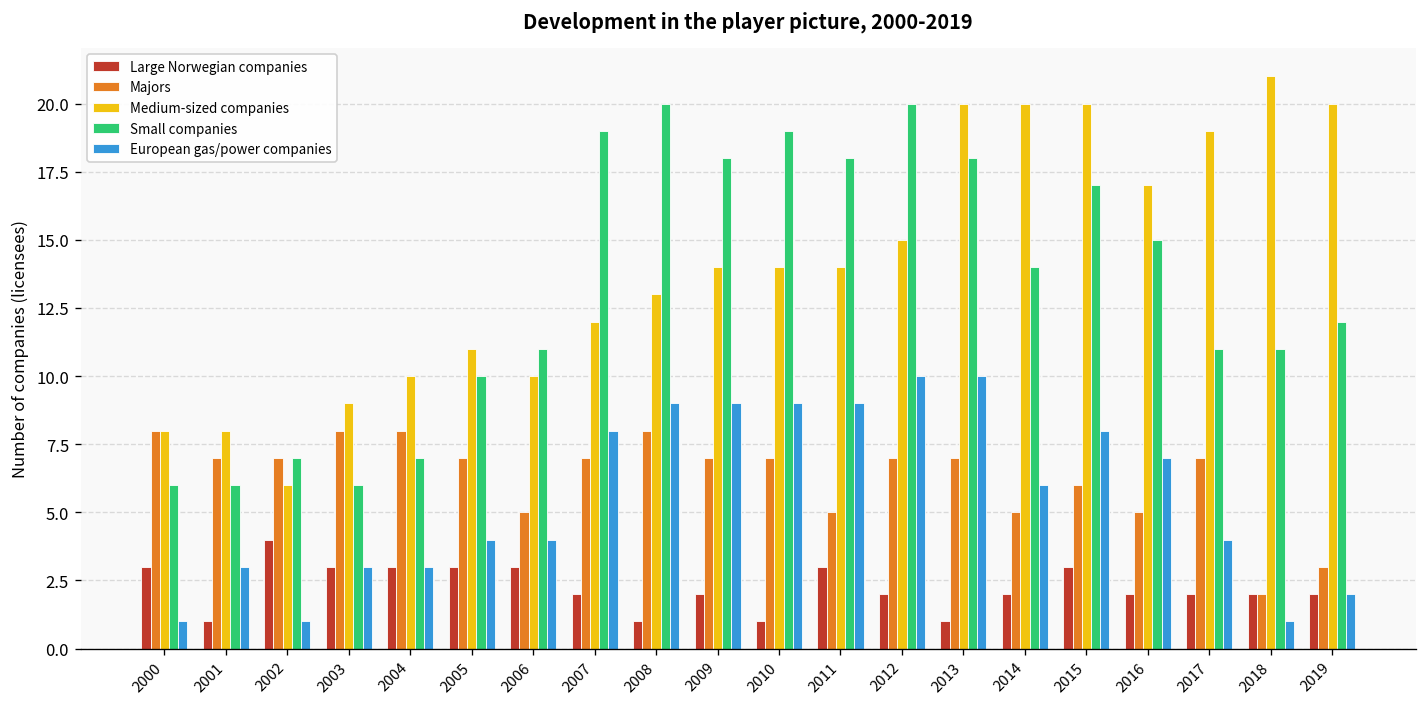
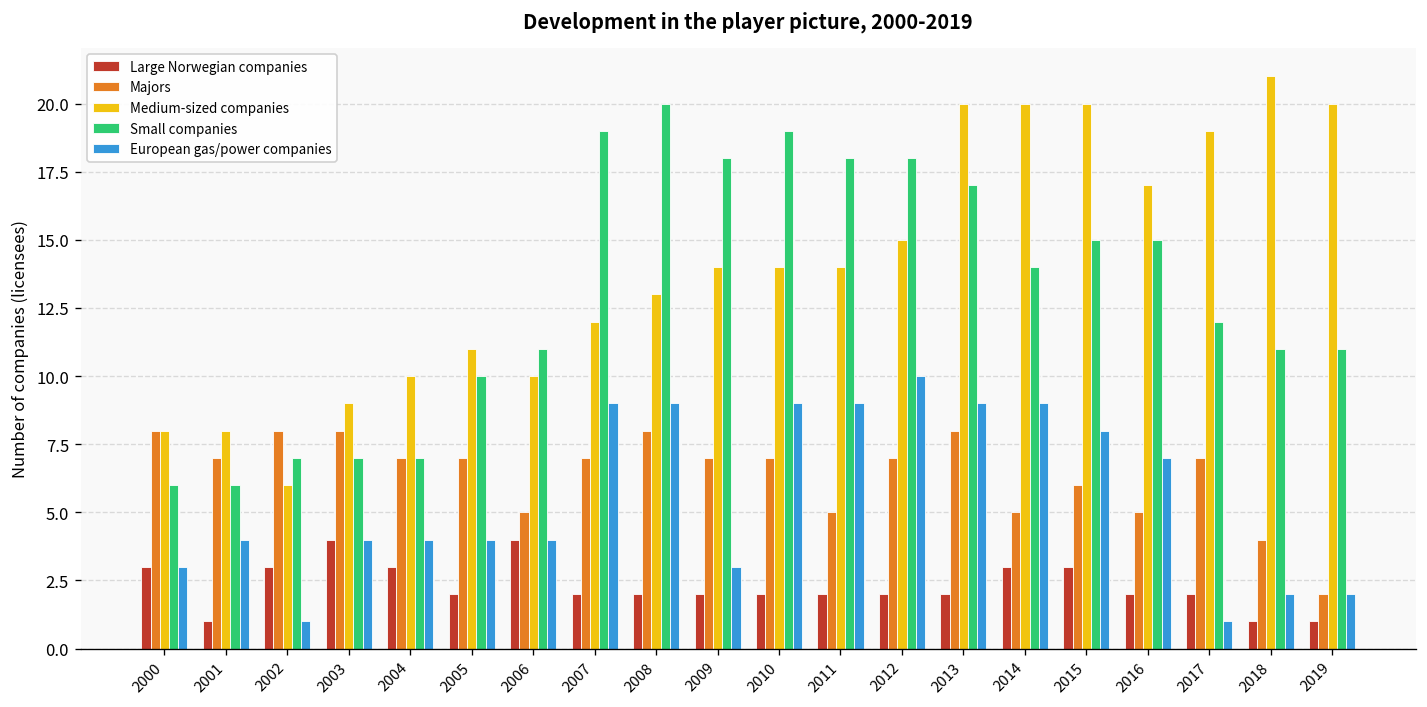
European gas/power companies, 2000: 1 -> 3
European gas/power companies, 2001: 3 -> 4
Large Norwegian companies, 2002: 4 -> 3
Majors, 2002: 7 -> 8
Large Norwegian companies, 2003: 3 -> 4
Small companies, 2003: 6 -> 7
European gas/power companies, 2003: 3 -> 4
Majors, 2004: 8 -> 7
European gas/power companies, 2004: 3 -> 4
Large Norwegian companies, 2005: 3 -> 2
Large Norwegian companies, 2006: 3 -> 4
European gas/power companies, 2007: 8 -> 9
Large Norwegian companies, 2008: 1 -> 2
European gas/power companies, 2009: 9 -> 3
Large Norwegian companies, 2010: 1 -> 2
Large Norwegian companies, 2011: 3 -> 2
Small companies, 2012: 20 -> 18
Large Norwegian companies, 2013: 1 -> 2
Majors, 2013: 7 -> 8
Small companies, 2013: 18 -> 17
European gas/power companies, 2013: 10 -> 9
Large Norwegian companies, 2014: 2 -> 3
European gas/power companies, 2014: 6 -> 9
Small companies, 2015: 17 -> 15
Small companies, 2017: 11 -> 12
European gas/power companies, 2017: 4 -> 1
Large Norwegian companies, 2018: 2 -> 1
Majors, 2018: 2 -> 4
European gas/power companies, 2018: 1 -> 2
Large Norwegian companies, 2019: 2 -> 1
Majors, 2019: 3 -> 2
Small companies, 2019: 12 -> 11
